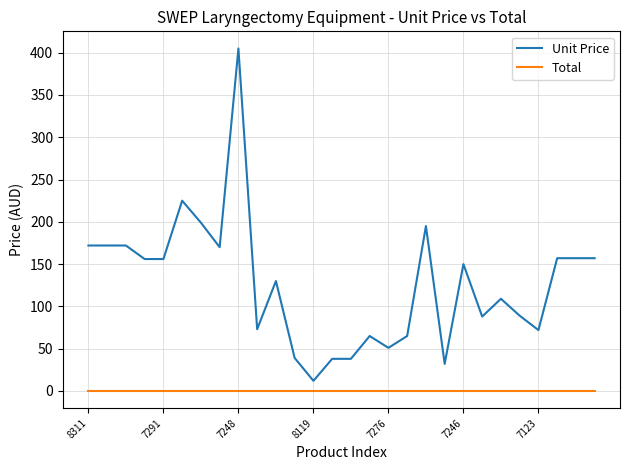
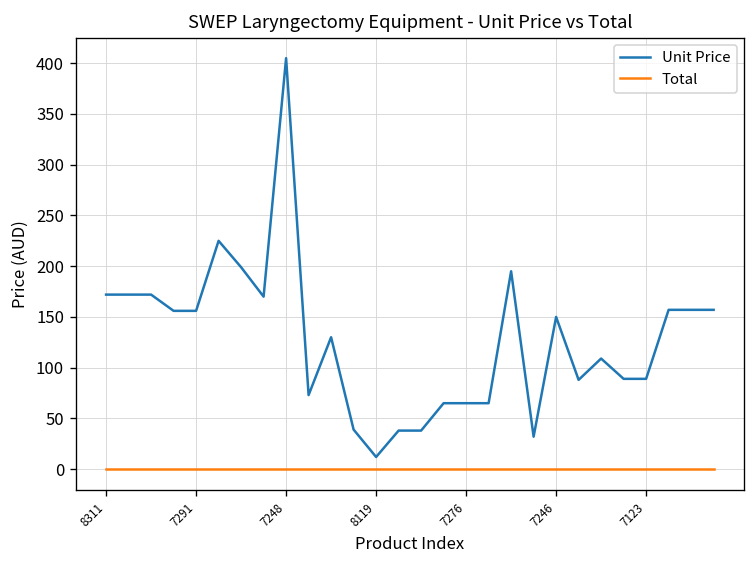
Unit Price, 7276: 50 -> 70
Unit Price, 7123: 70 -> 90
